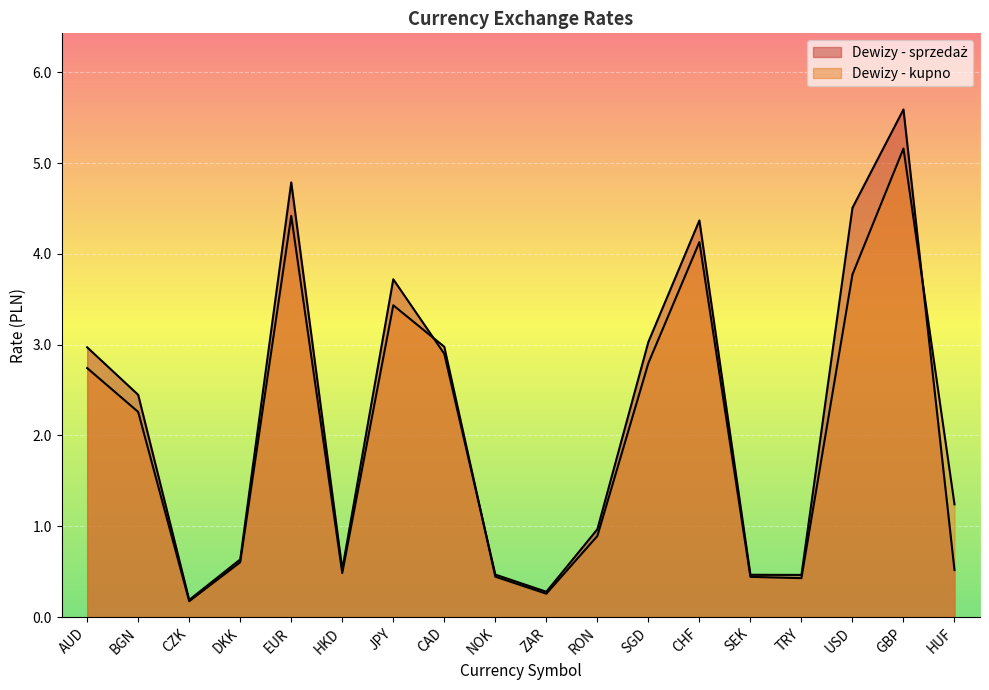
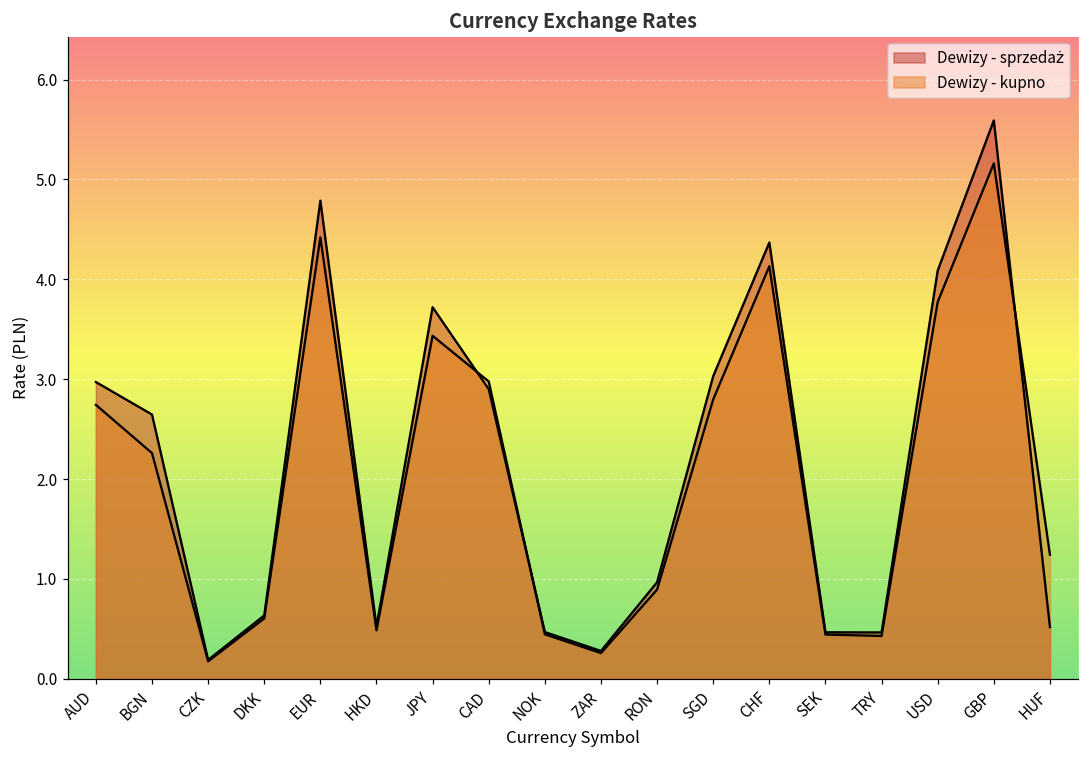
Dewizy - sprzedaż, BGN: 2.4 -> 2.6
Dewizy - sprzedaż, USD: 4.5 -> 4.1
